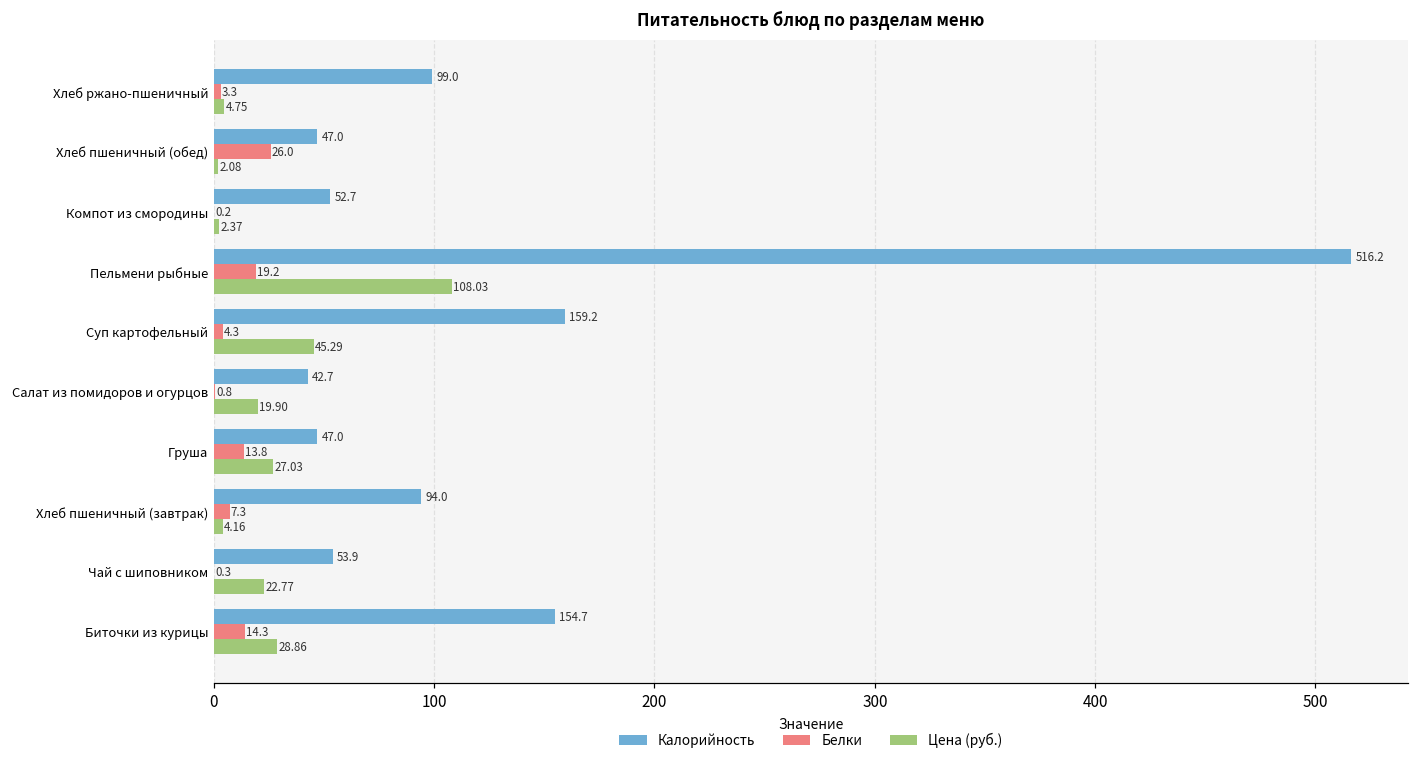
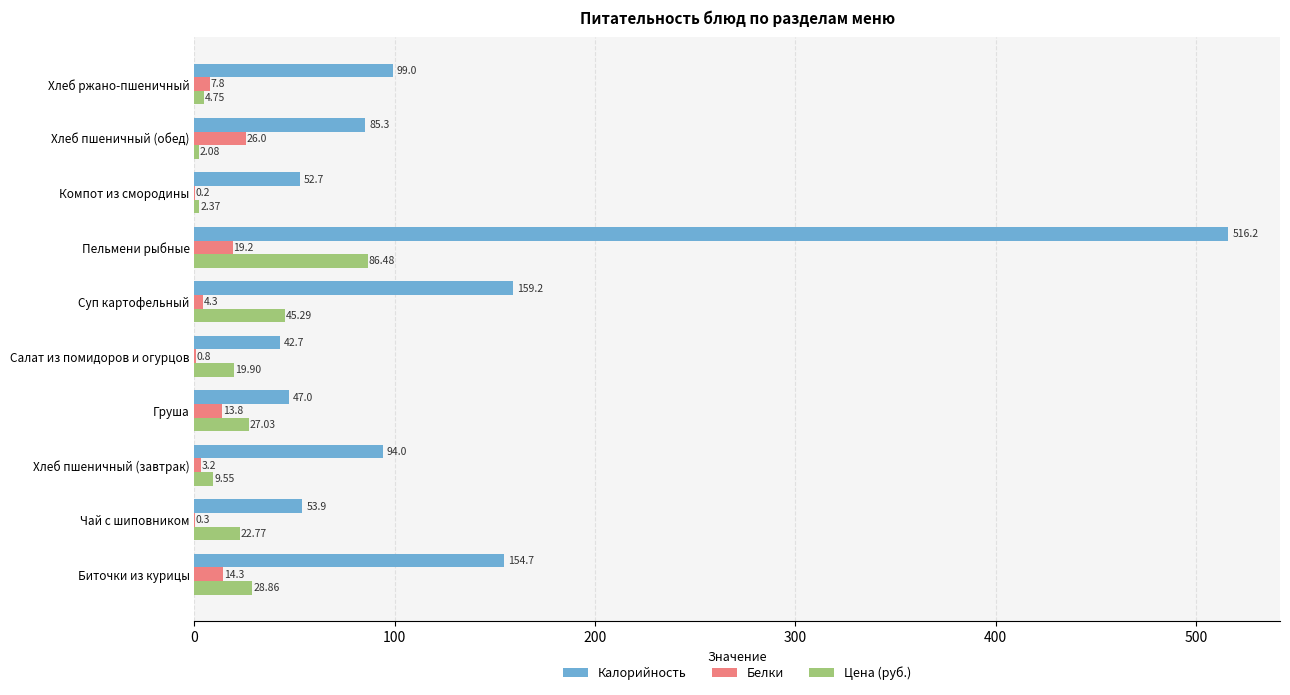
Белки, Хлеб ржано-пшеничный: 3.3 -> 7.8
Калорийность, Хлеб пшеничный (обед): 47.0 -> 85.3
Цена (руб.), Пельмени рыбные: 108.03 -> 86.48
Белки, Хлеб пшеничный (завтрак): 7.3 -> 3.2
Цена (руб.), Хлеб пшеничный (завтрак): 4.16 -> 9.55
